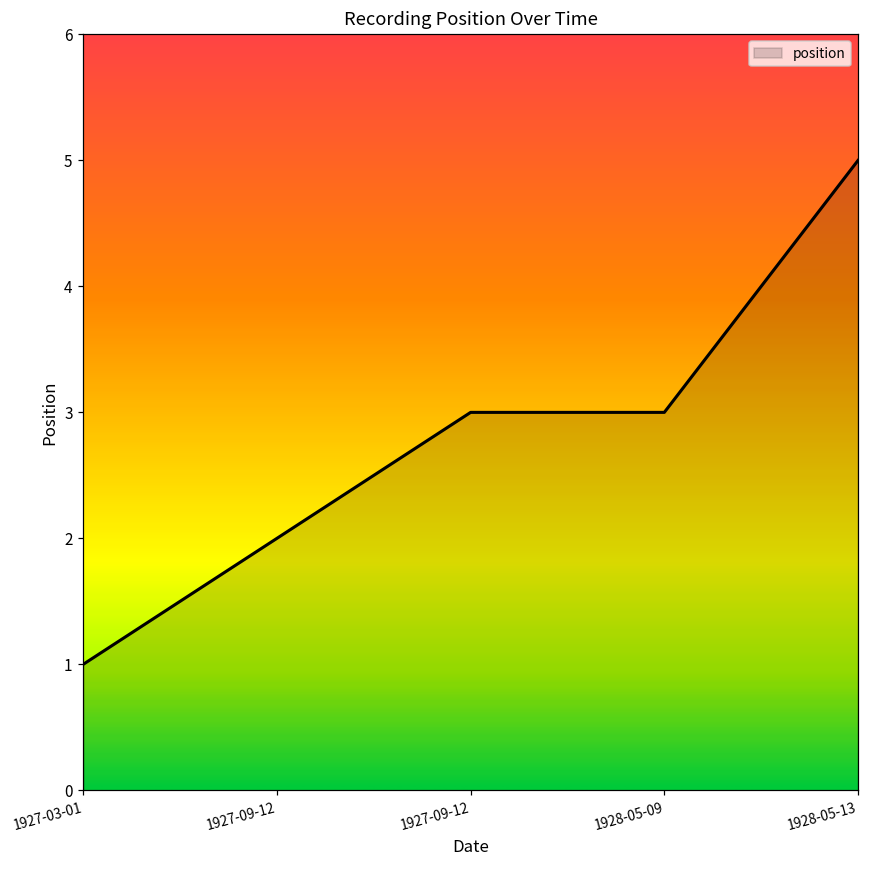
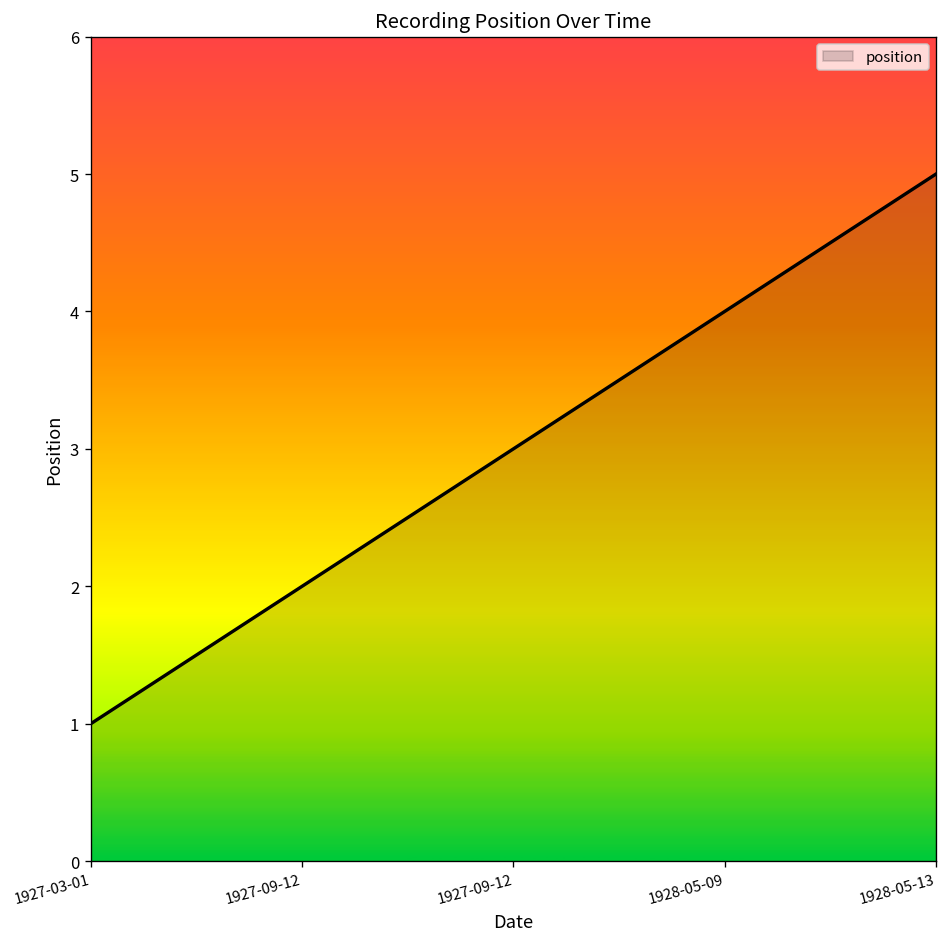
1928-05-09: 3 -> 4
